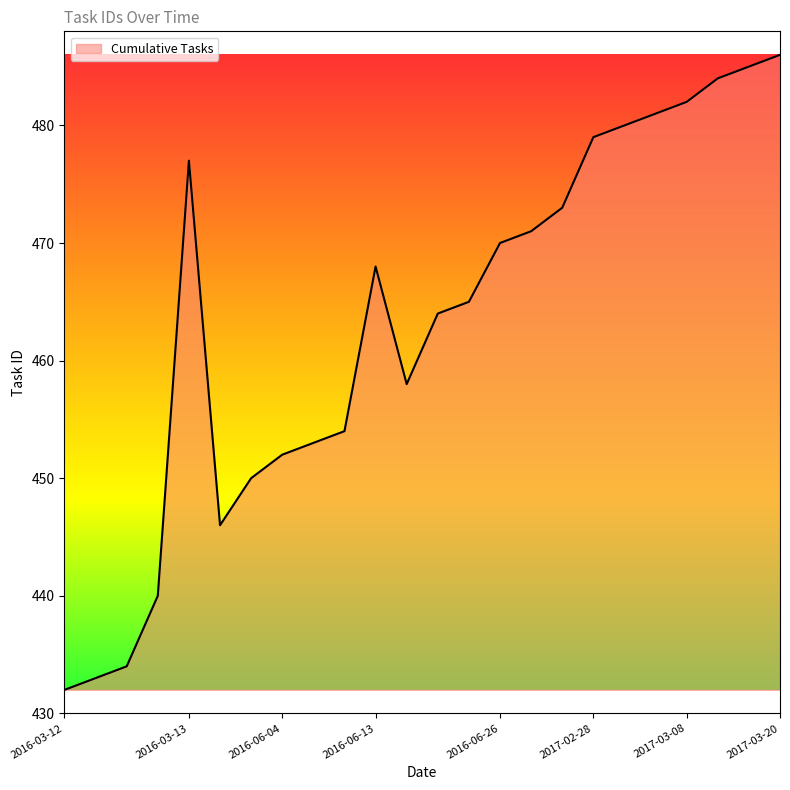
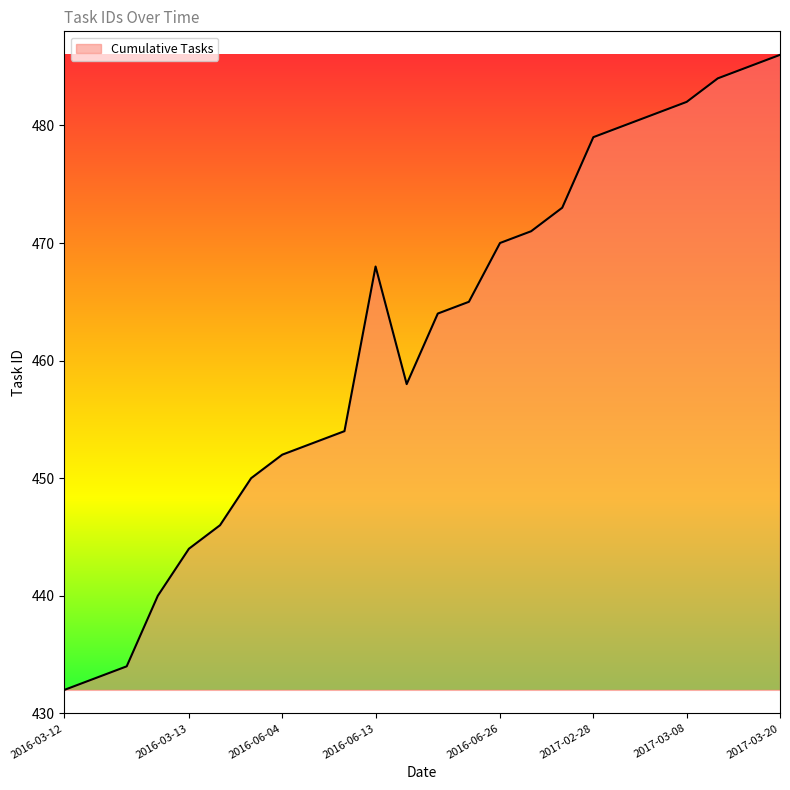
2016-03-13: 477 -> 444
